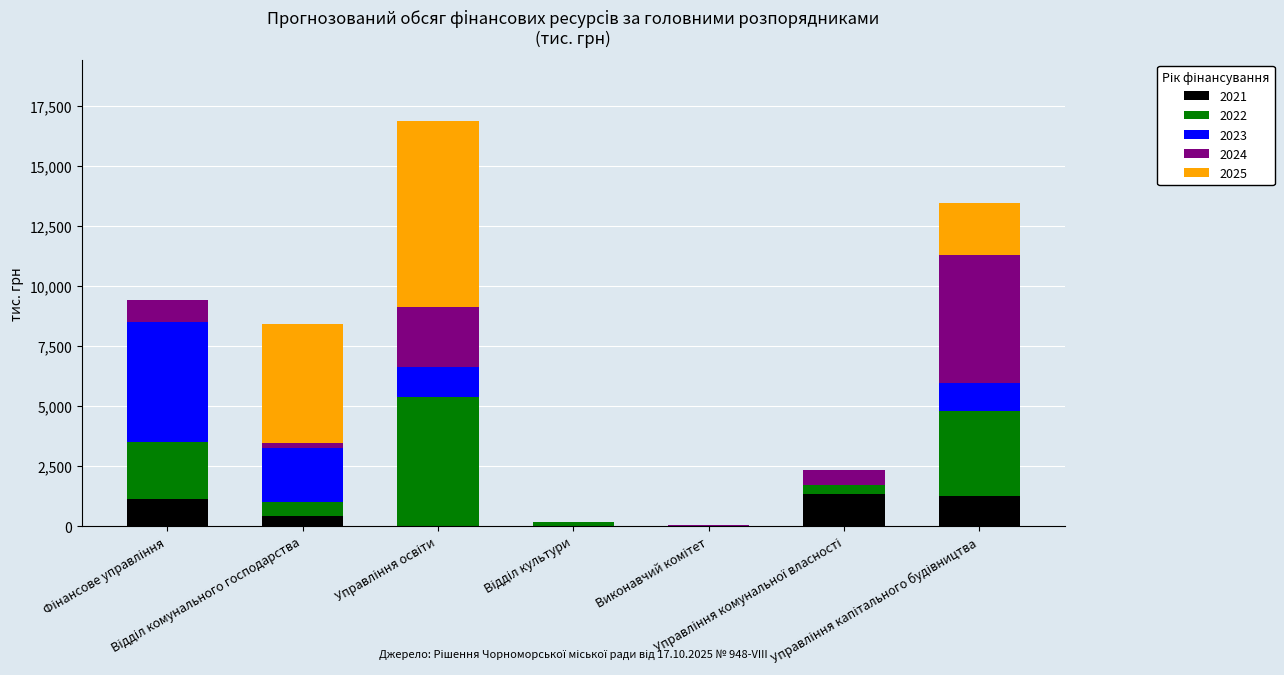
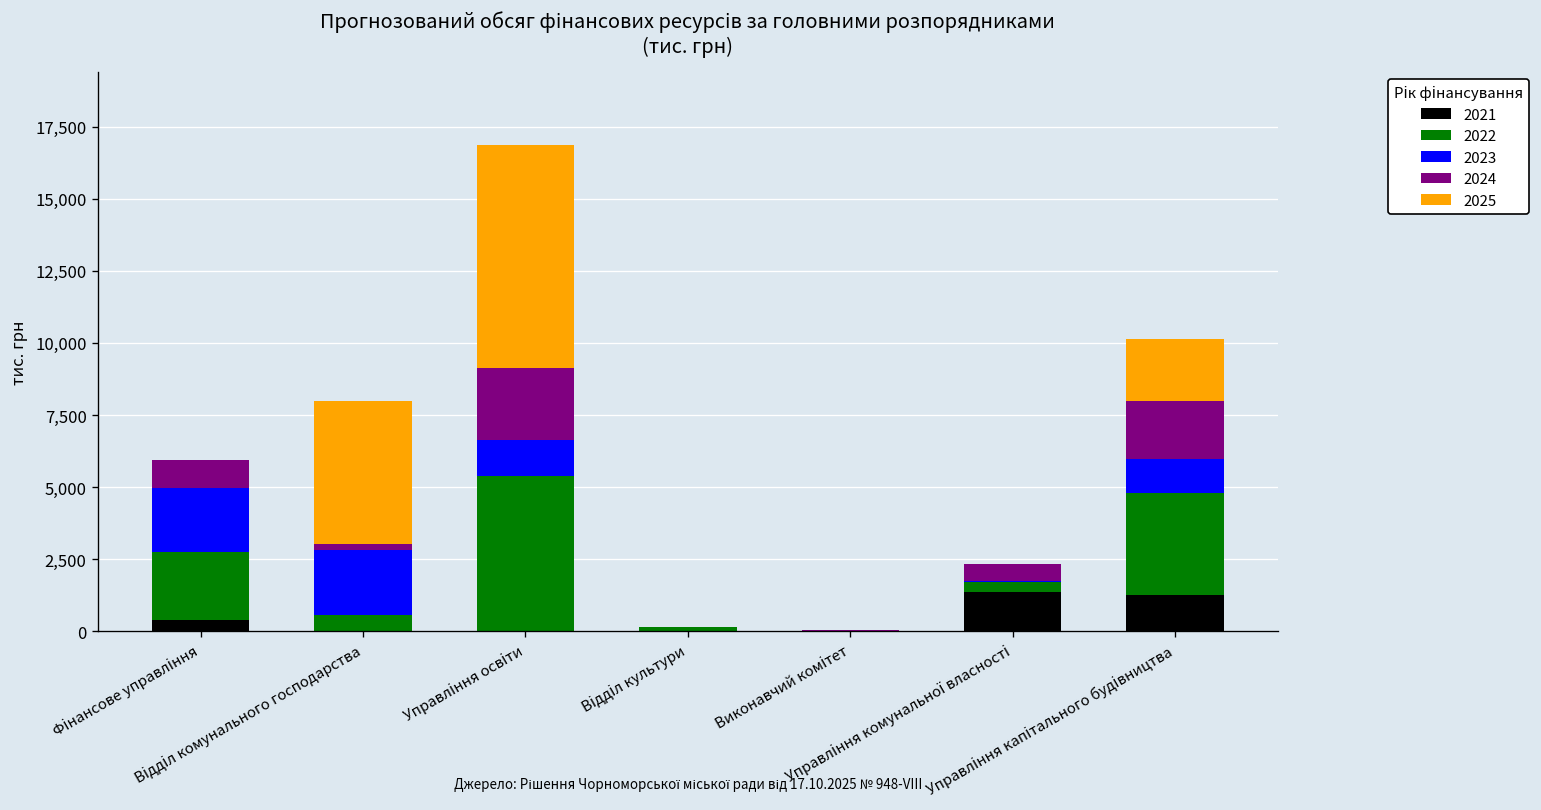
2021, Фінансове управління: 1,200 -> 400
2023, Фінансове управління: 5,000 -> 2,200
2021, Відділ комунального господарства: 400 -> 0
2024, Управління капітального будівництва: 5,300 -> 2,000
